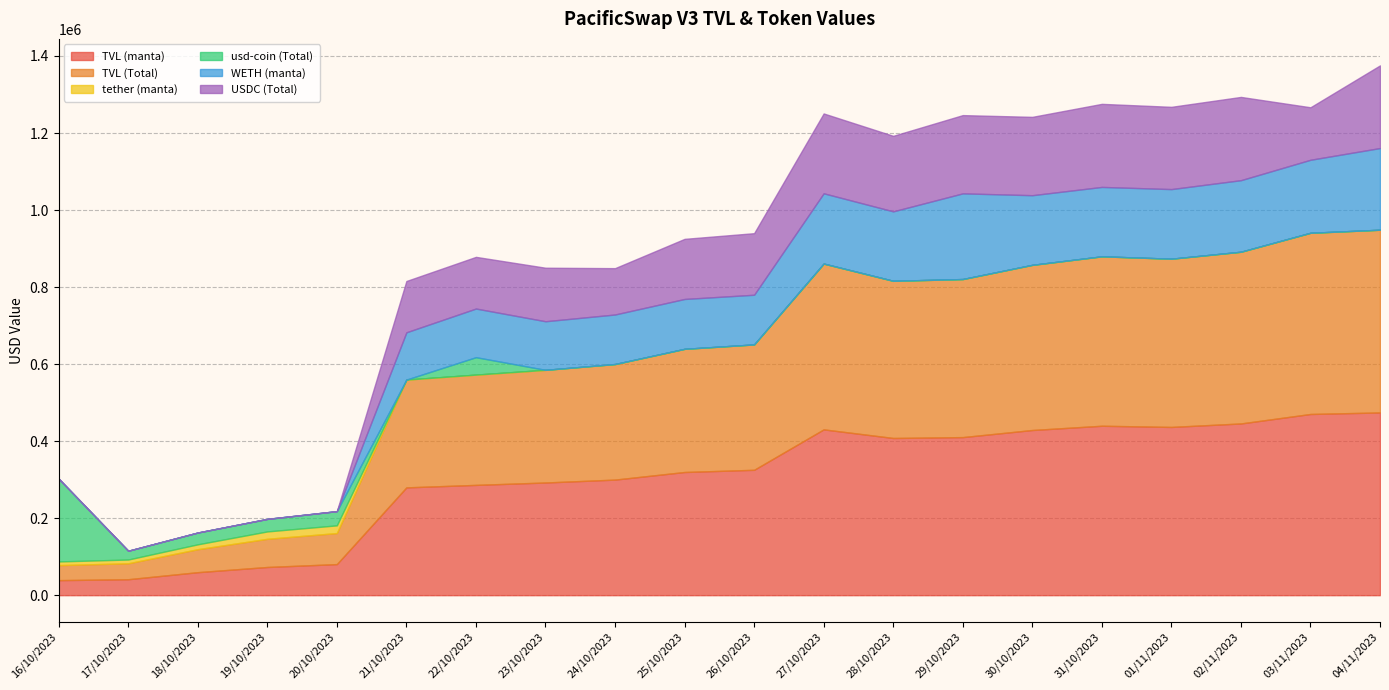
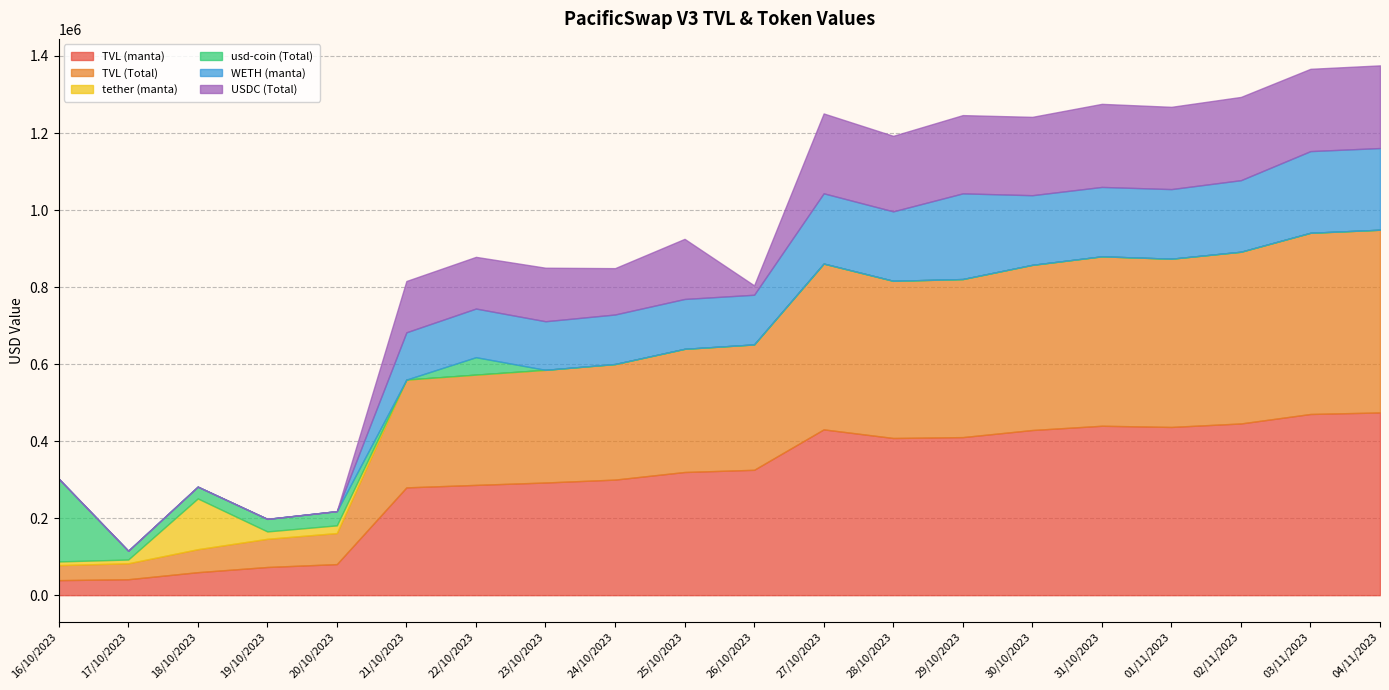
tether (manta), 18/10/2023: 10000 -> 130000
USDC (Total), 26/10/2023: 160000 -> 20000
WETH (manta), 03/11/2023: 190000 -> 210000
USDC (Total), 03/11/2023: 140000 -> 210000
